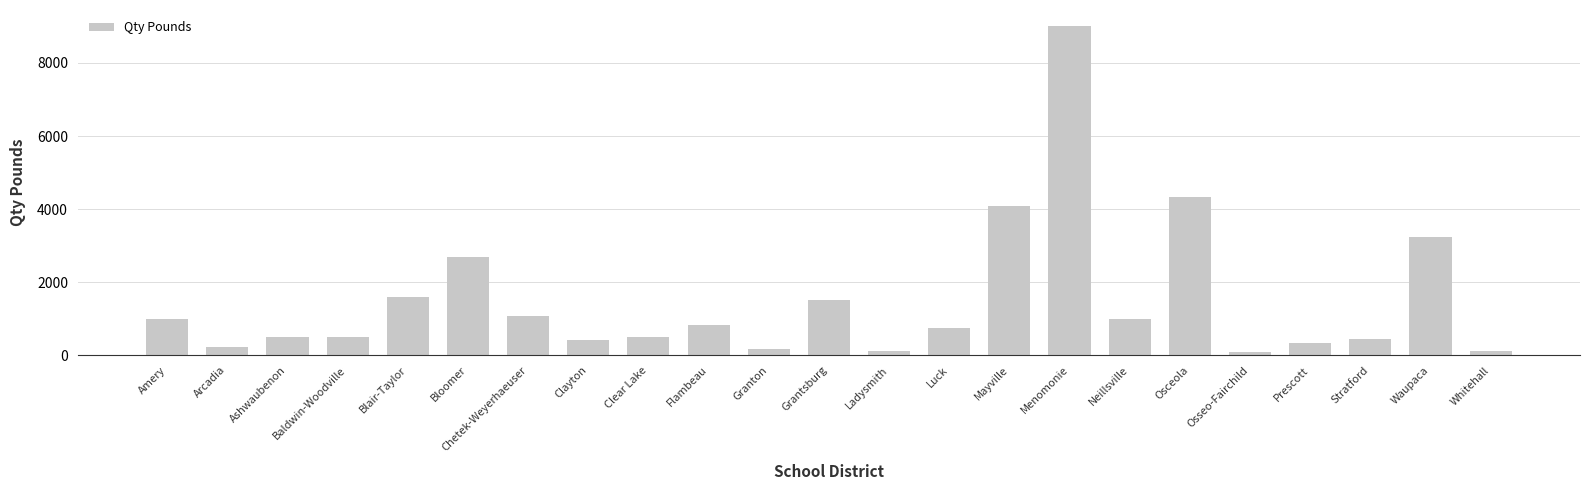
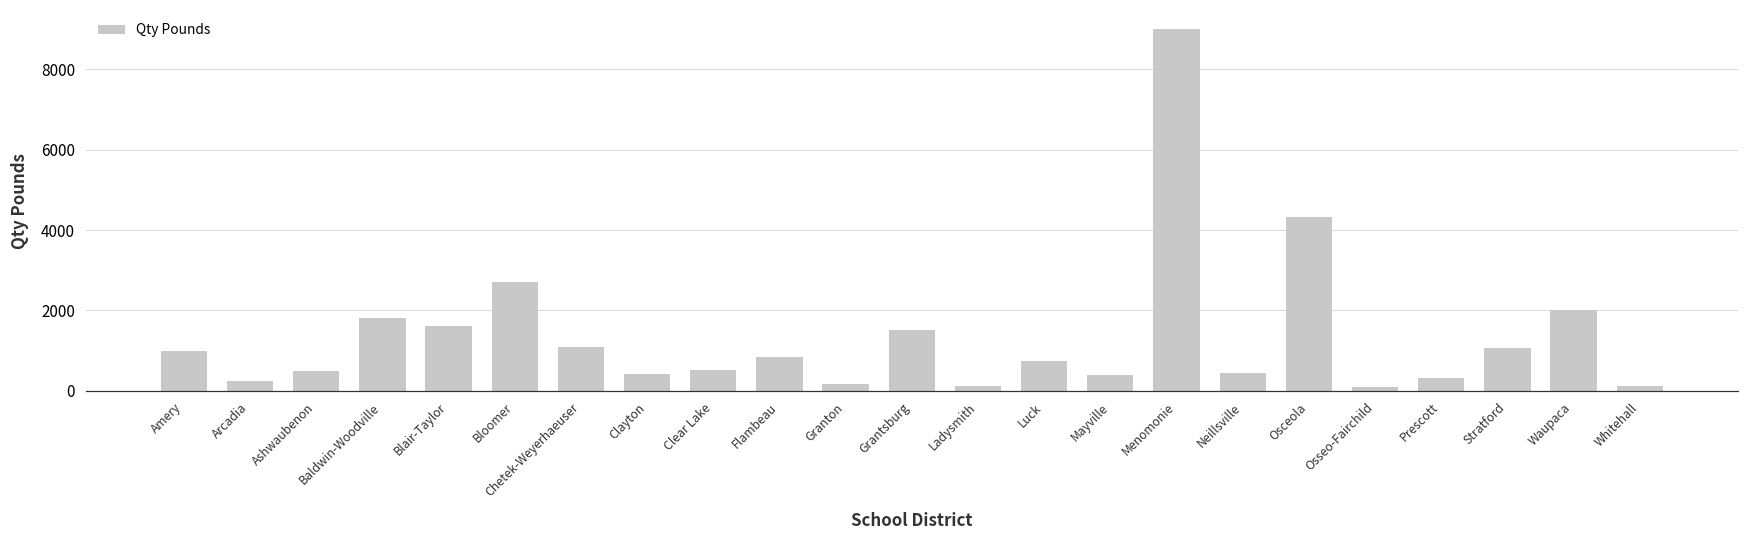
Baldwin-Woodville: 500 -> 1800
Mayville: 4100 -> 400
Neillsville: 1000 -> 400
Stratford: 500 -> 1100
Waupaca: 3200 -> 2000
